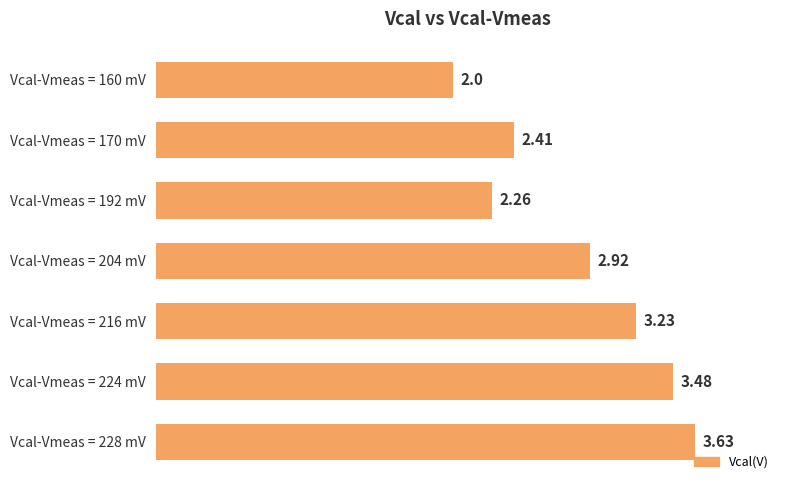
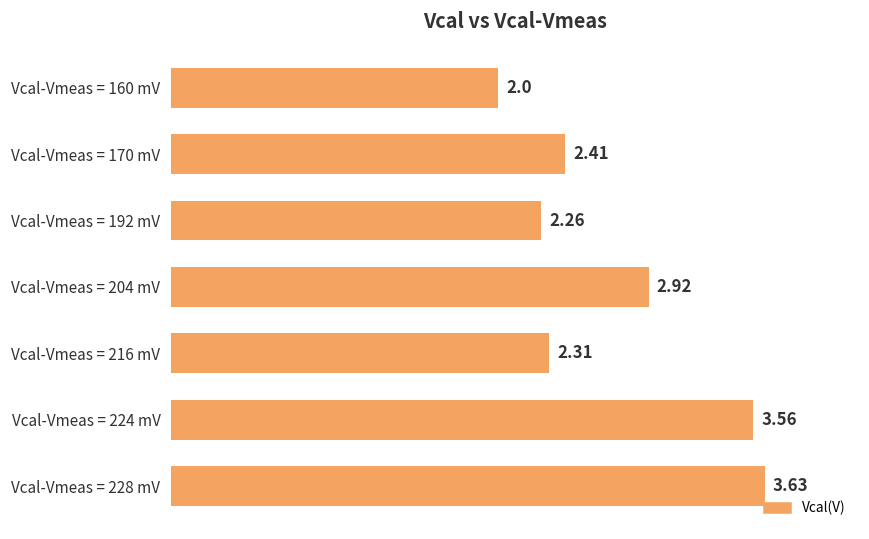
Vcal-Vmeas = 216 mV: 3.23 -> 2.31
Vcal-Vmeas = 224 mV: 3.48 -> 3.56
